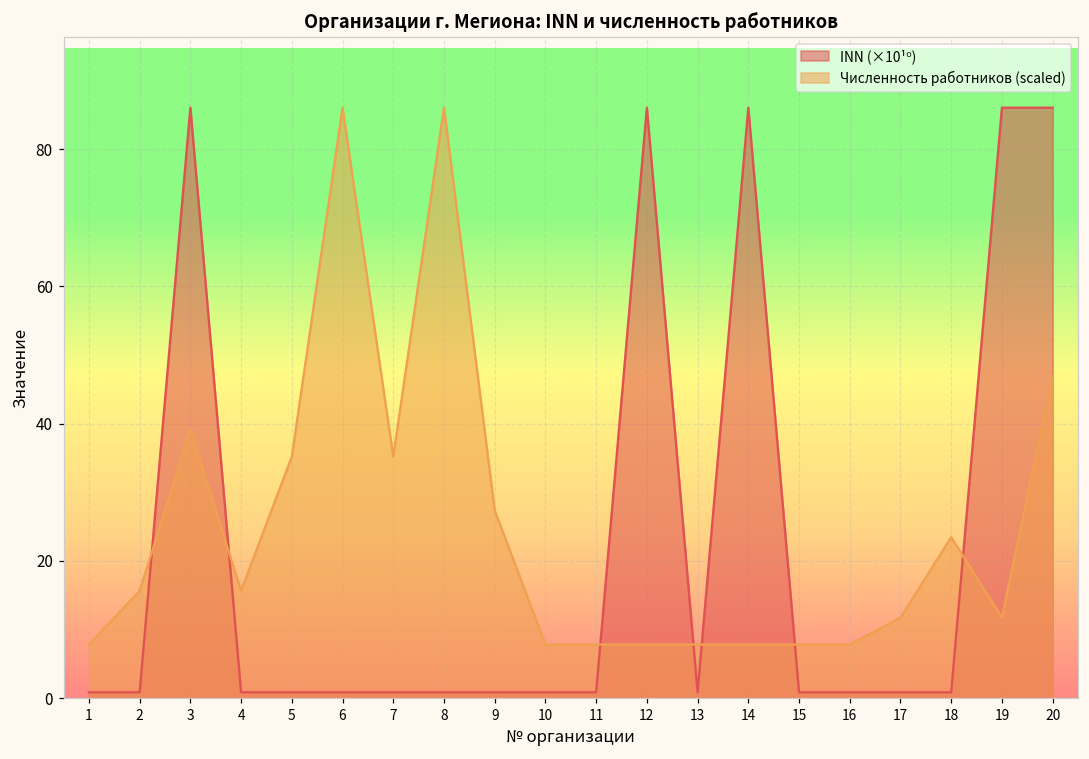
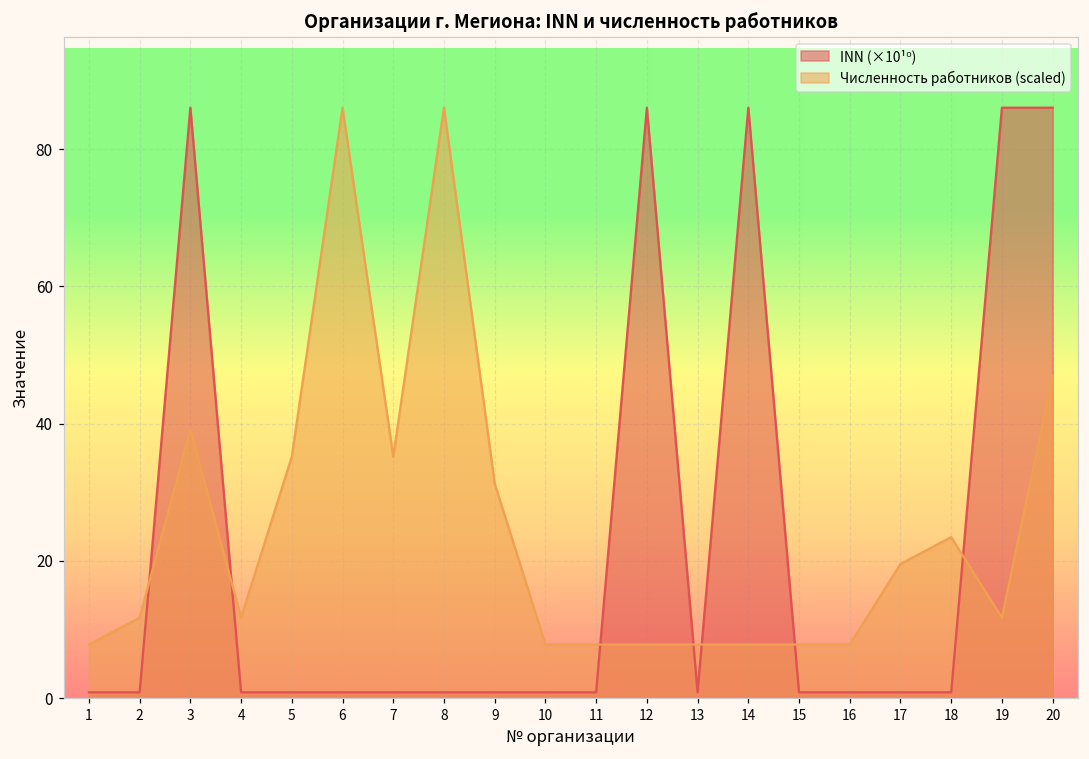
Численность работников (scaled), 2: 16 -> 12
Численность работников (scaled), 4: 16 -> 12
Численность работников (scaled), 9: 27 -> 31
Численность работников (scaled), 17: 12 -> 20
